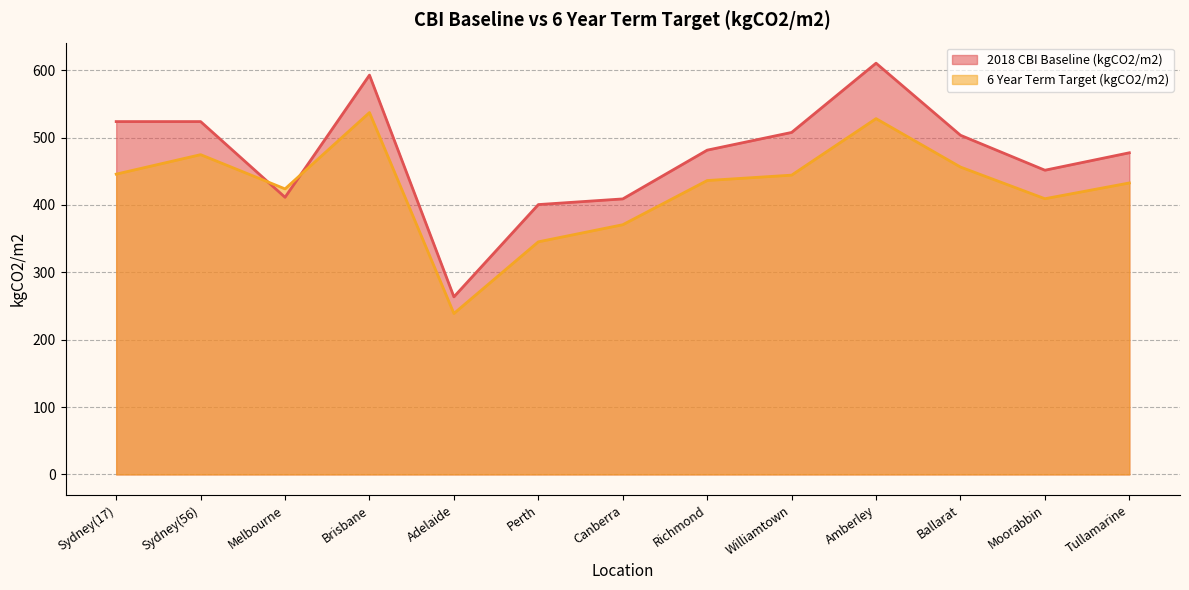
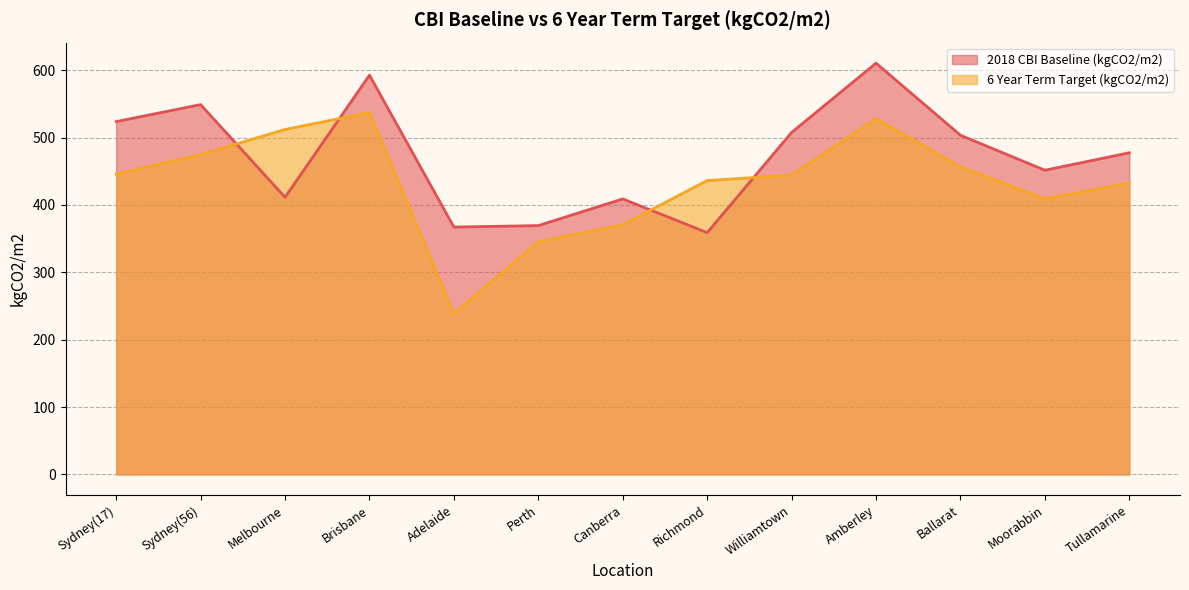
2018 CBI Baseline (kgCO2/m2), Sydney(56): 520 -> 550
6 Year Term Target (kgCO2/m2), Melbourne: 420 -> 510
2018 CBI Baseline (kgCO2/m2), Adelaide: 260 -> 370
2018 CBI Baseline (kgCO2/m2), Perth: 400 -> 370
2018 CBI Baseline (kgCO2/m2), Richmond: 480 -> 360
